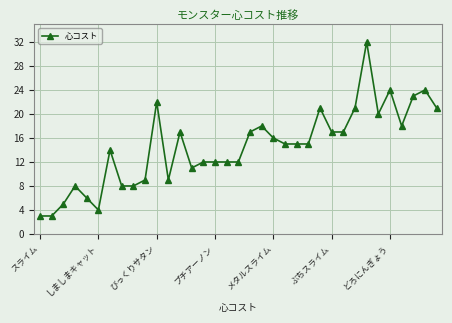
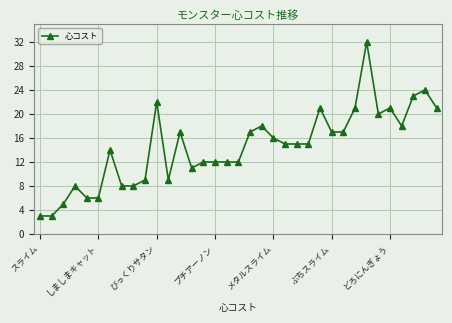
しましまキャット: 4 -> 6
どろにんぎょう: 24 -> 21
